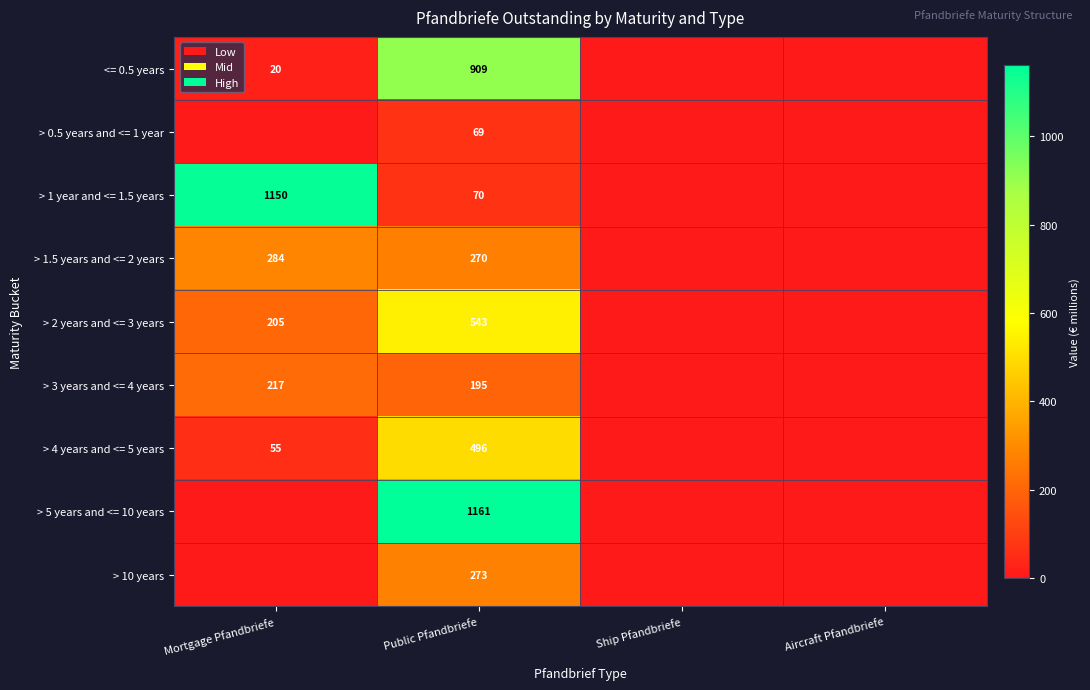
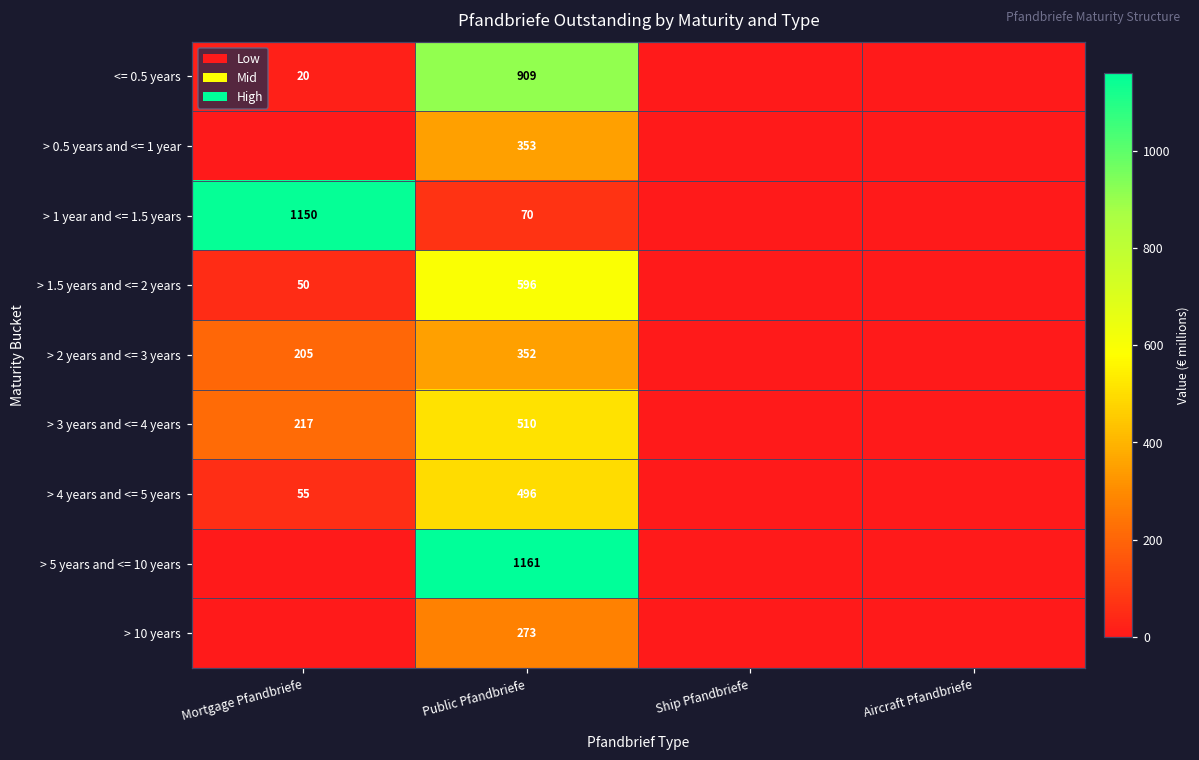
> 0.5 years and <= 1 year, Public Pfandbriefe: 69 -> 353
> 1.5 years and <= 2 years, Mortgage Pfandbriefe: 284 -> 50
> 1.5 years and <= 2 years, Public Pfandbriefe: 270 -> 596
> 2 years and <= 3 years, Public Pfandbriefe: 543 -> 352
> 3 years and <= 4 years, Public Pfandbriefe: 195 -> 510
